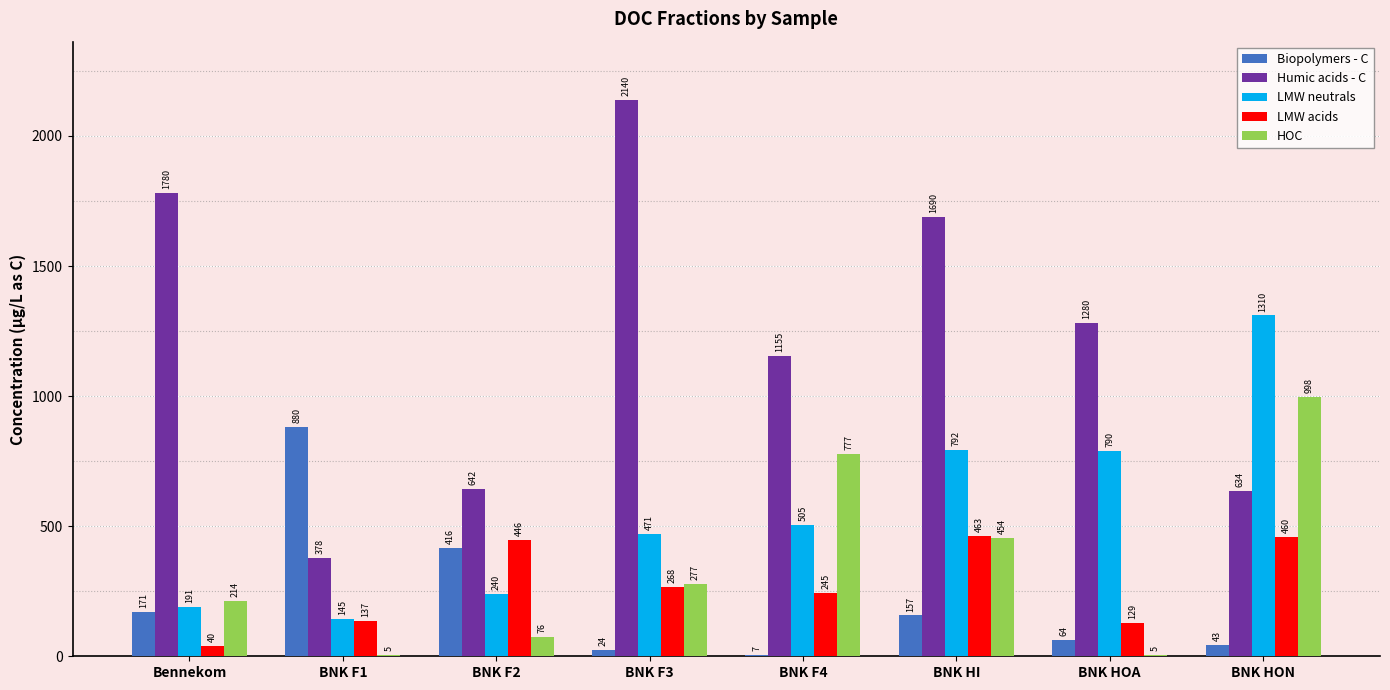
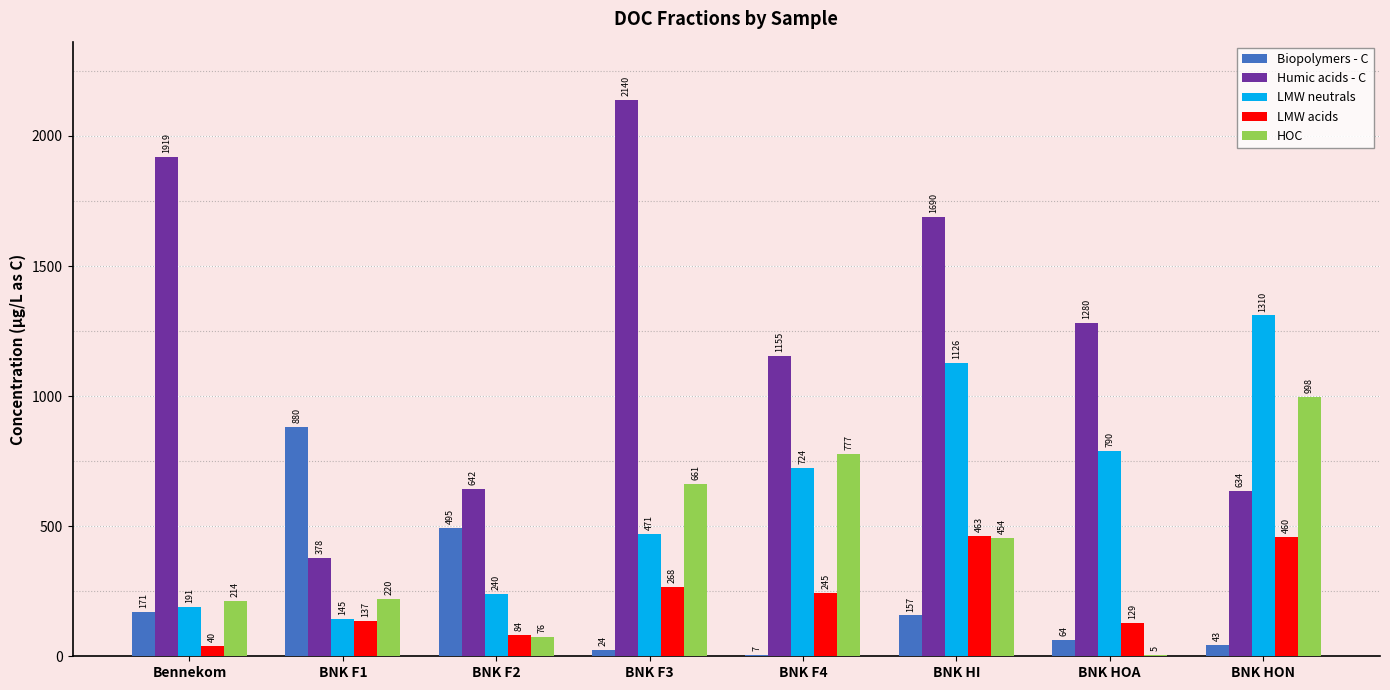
Humic acids - C, Bennekom: 1780 -> 1919
HOC, BNK F1: 5 -> 220
Biopolymers - C, BNK F2: 416 -> 495
LMW acids, BNK F2: 446 -> 84
HOC, BNK F3: 277 -> 661
LMW neutrals, BNK F4: 505 -> 724
LMW neutrals, BNK HI: 792 -> 1126
